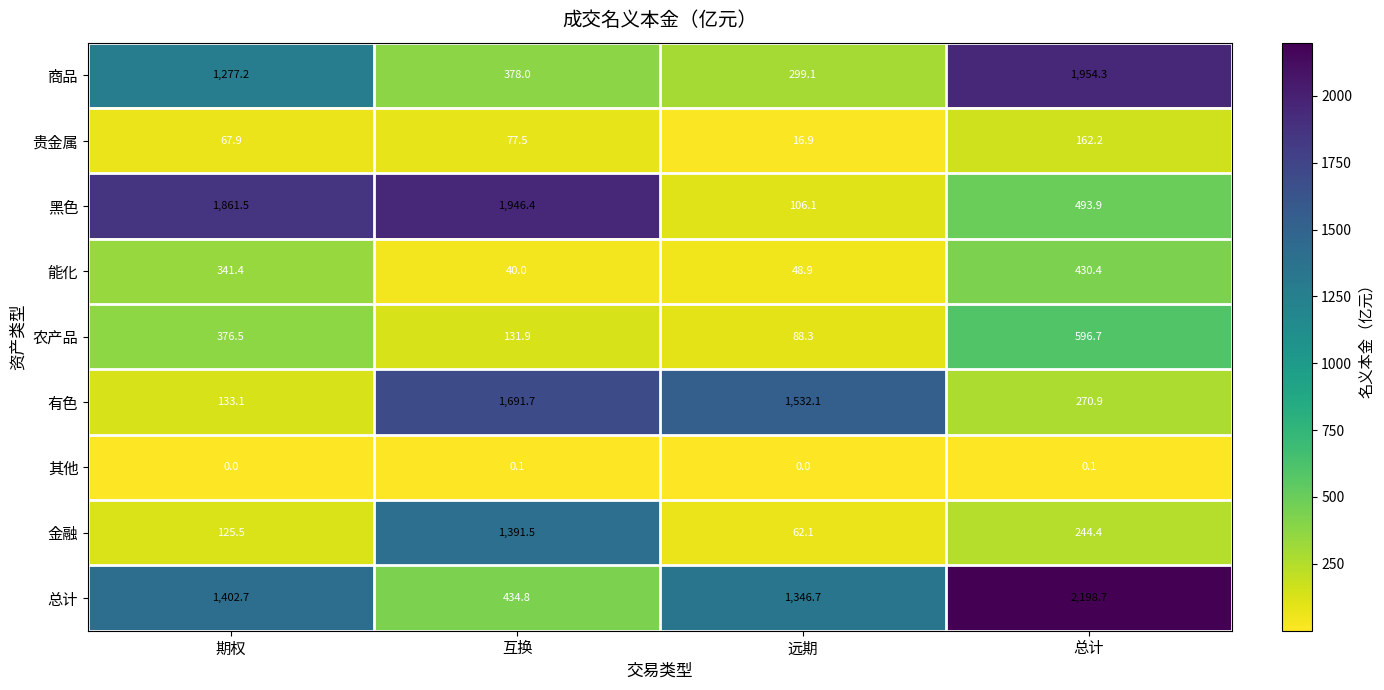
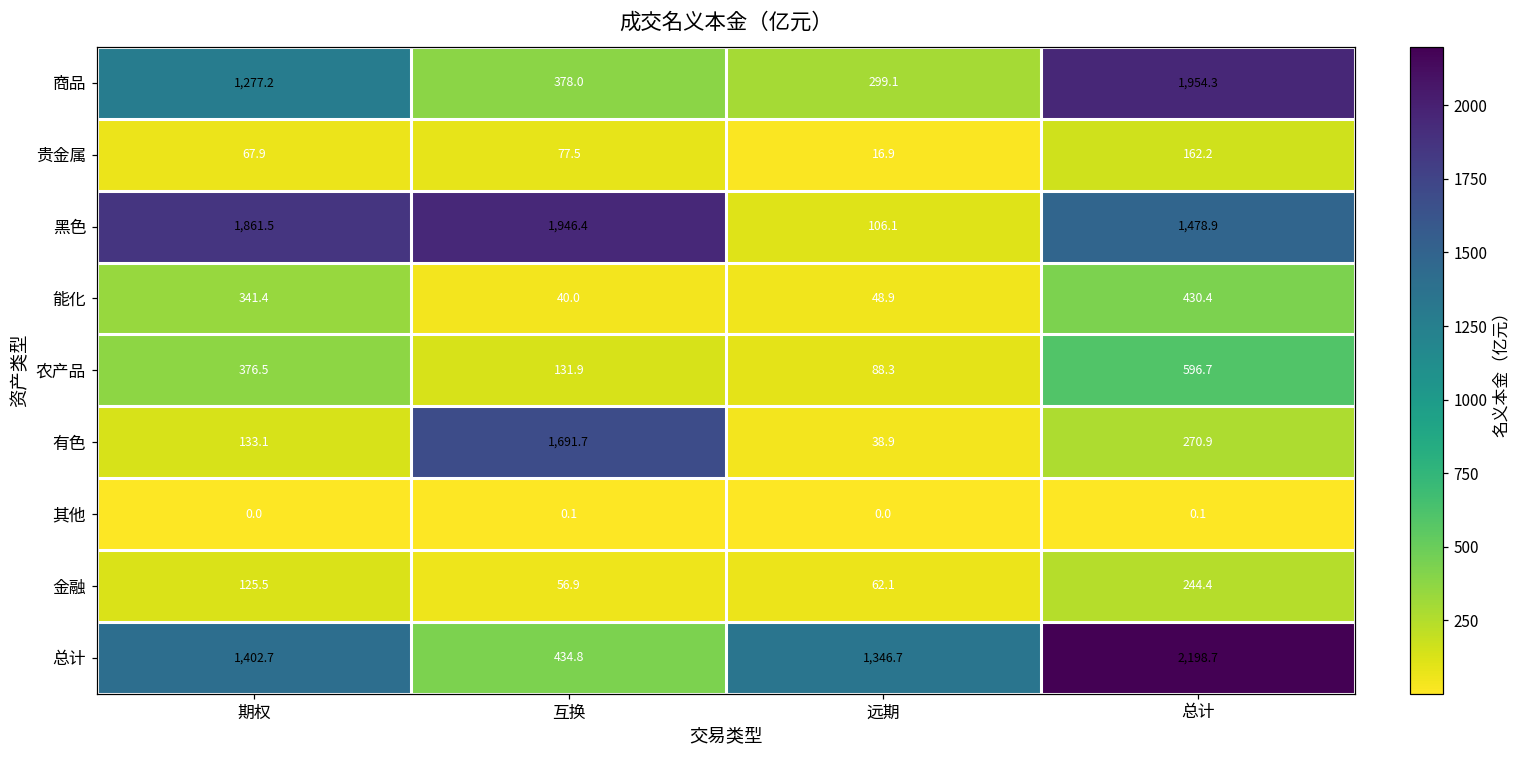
黑色, 总计: 493.9 -> 1,478.9
有色, 远期: 1,532.1 -> 38.9
金融, 互换: 1,391.5 -> 56.9
